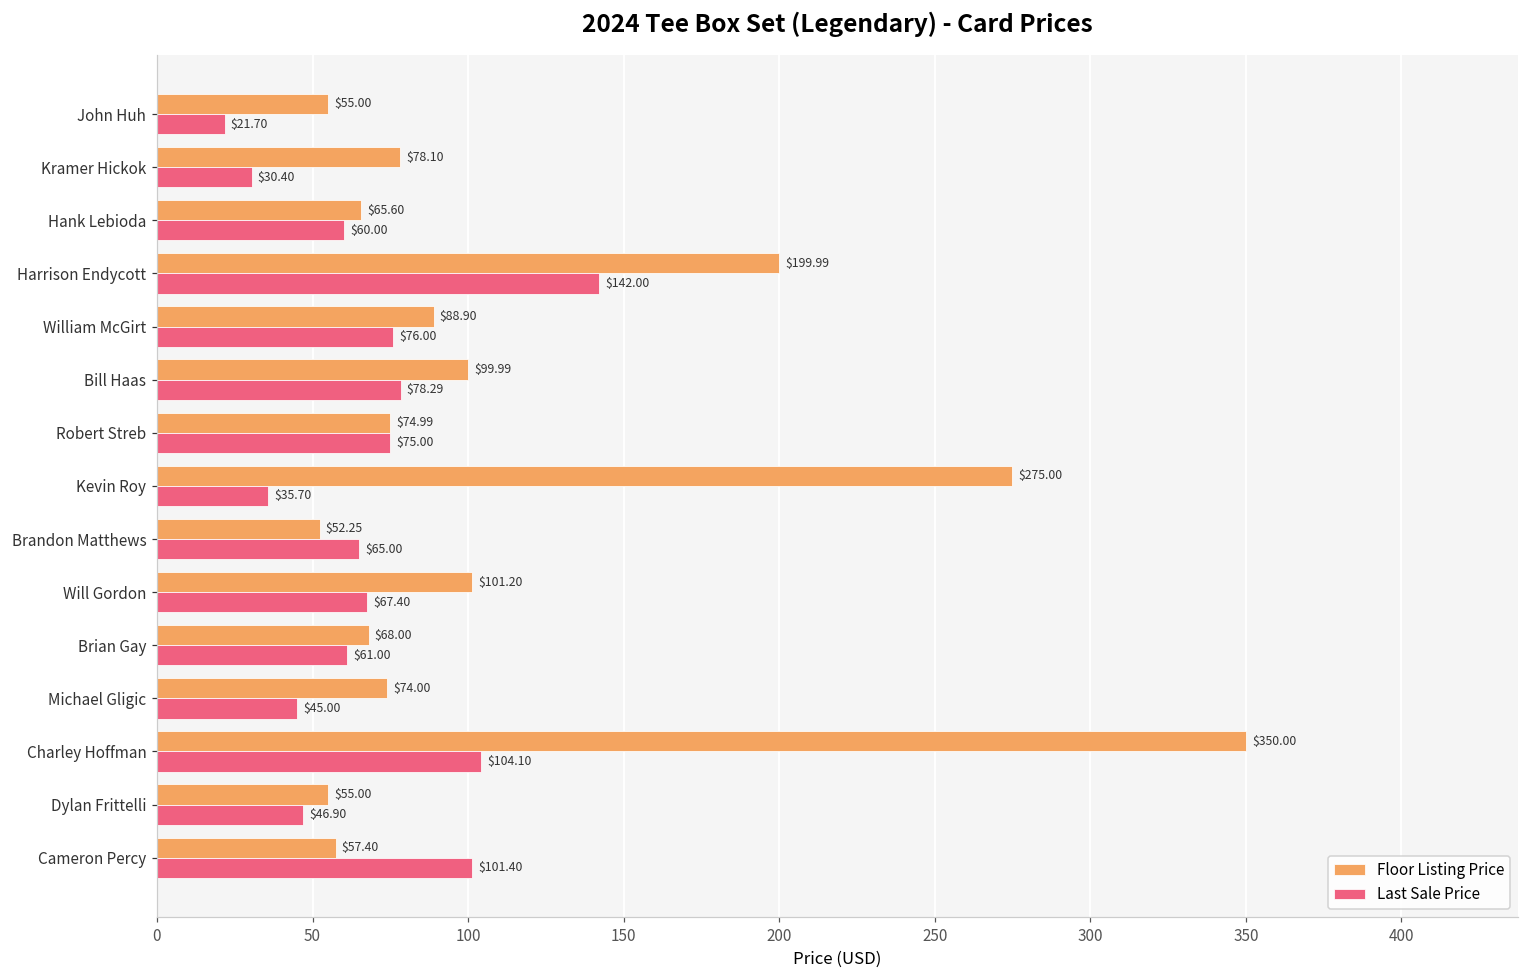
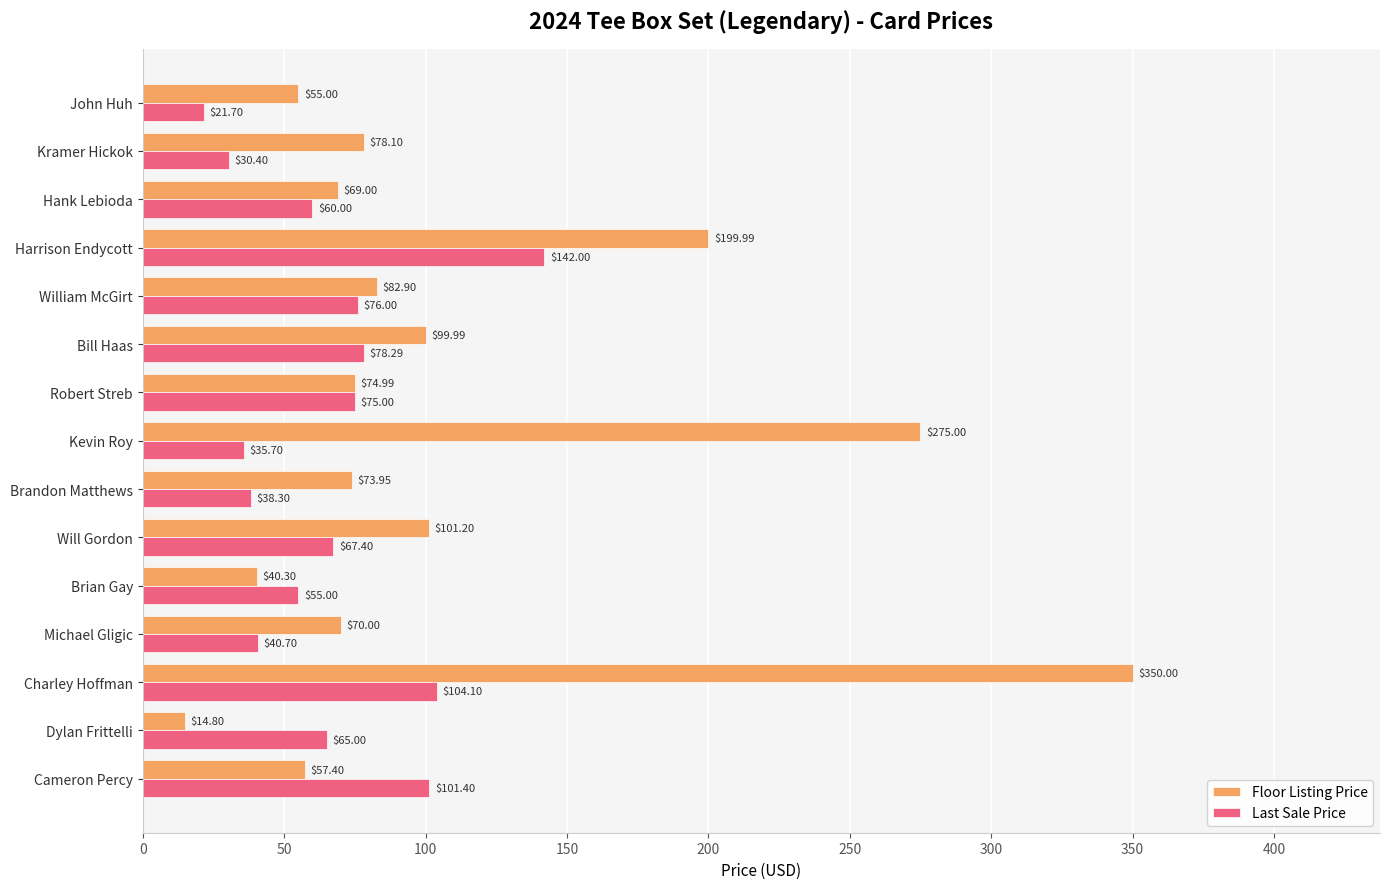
Floor Listing Price, Hank Lebioda: $65.60 -> $69.00
Floor Listing Price, William McGirt: $88.90 -> $82.90
Floor Listing Price, Brandon Matthews: $52.25 -> $73.95
Last Sale Price, Brandon Matthews: $65.00 -> $38.30
Floor Listing Price, Brian Gay: $68.00 -> $40.30
Last Sale Price, Brian Gay: $61.00 -> $55.00
Floor Listing Price, Michael Gligic: $74.00 -> $70.00
Last Sale Price, Michael Gligic: $45.00 -> $40.70
Floor Listing Price, Dylan Frittelli: $55.00 -> $14.80
Last Sale Price, Dylan Frittelli: $46.90 -> $65.00
